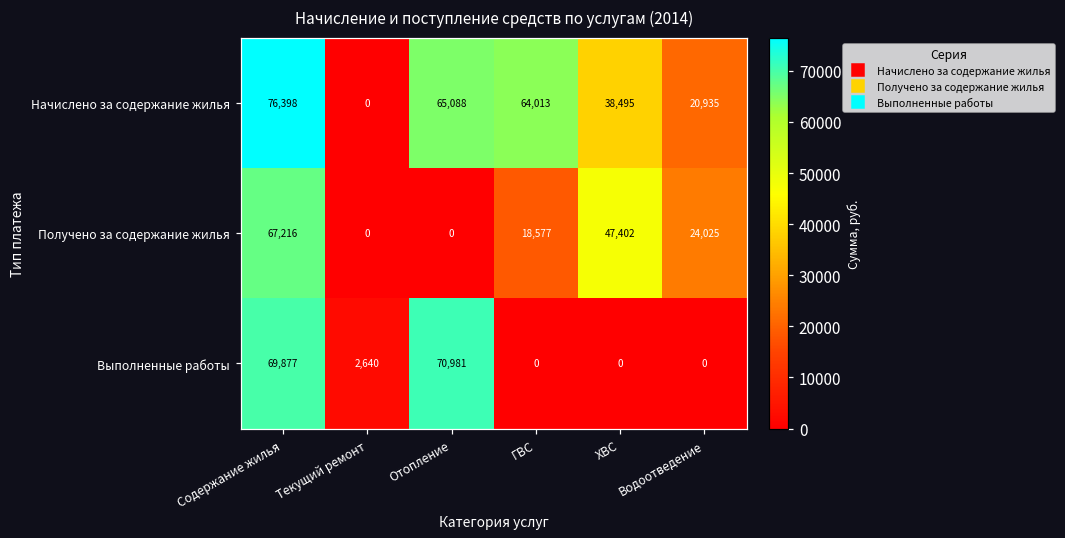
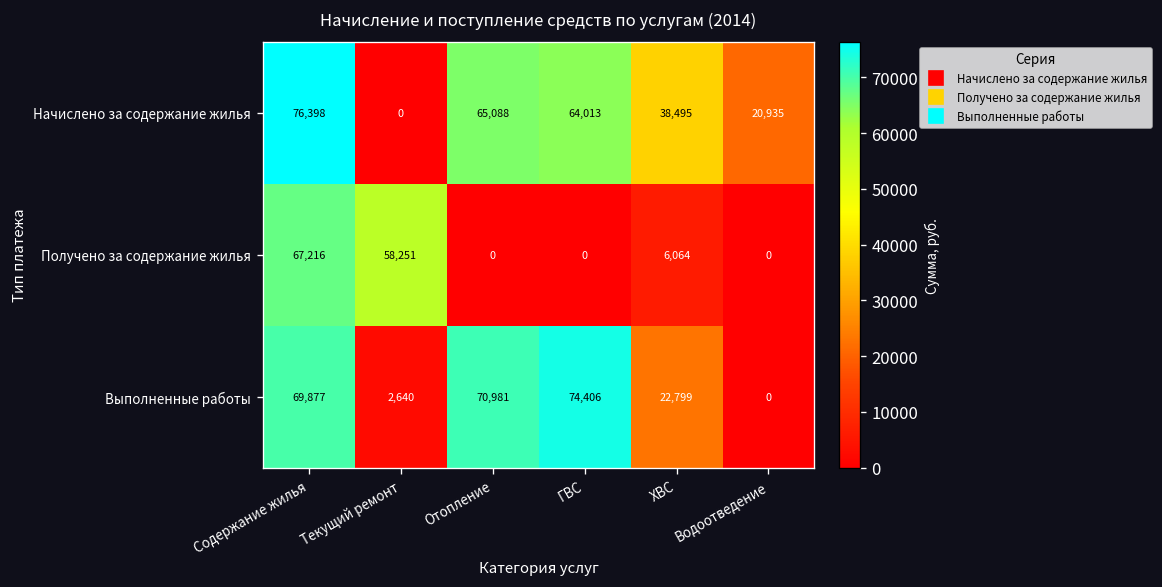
Получено за содержание жилья, Текущий ремонт: 0 -> 58,251
Получено за содержание жилья, ГВС: 18,577 -> 0
Получено за содержание жилья, ХВС: 47,402 -> 6,064
Получено за содержание жилья, Водоотведение: 24,025 -> 0
Выполненные работы, ГВС: 0 -> 74,406
Выполненные работы, ХВС: 0 -> 22,799
